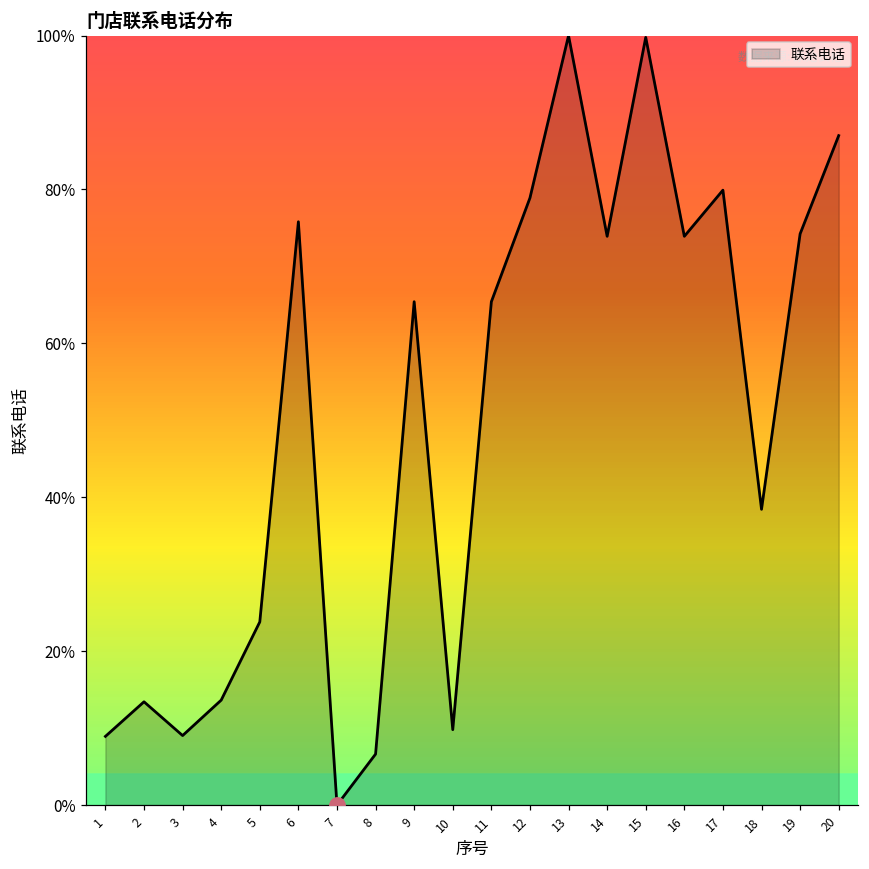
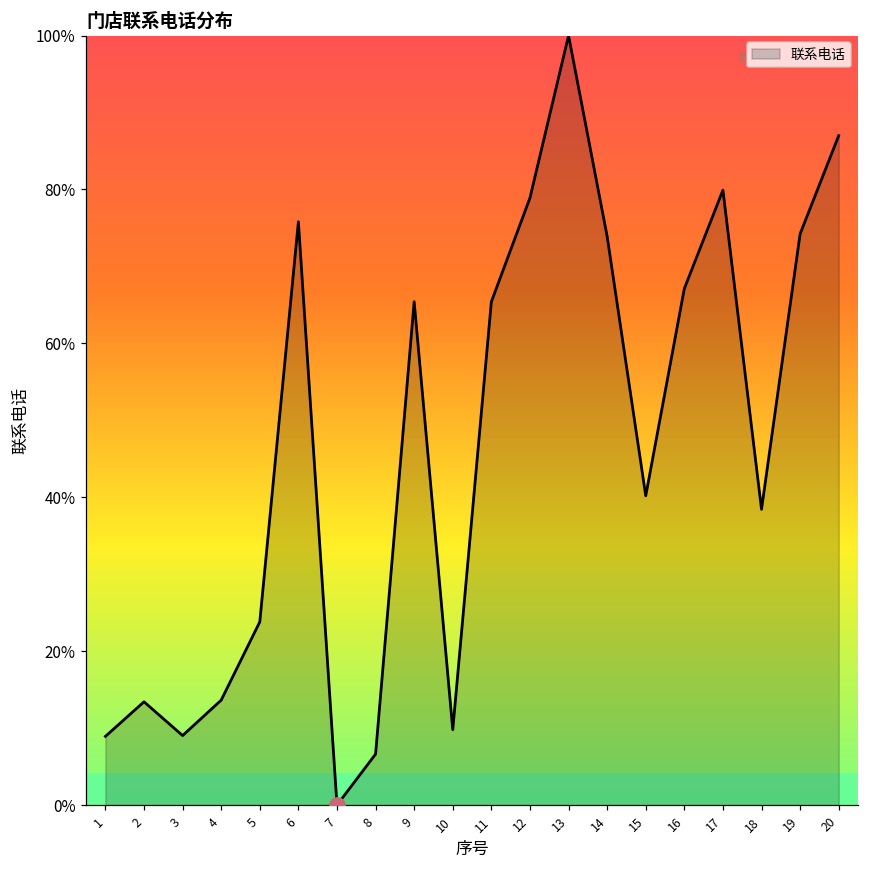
联系电话, 15: 100% -> 40%
联系电话, 16: 74% -> 67%
